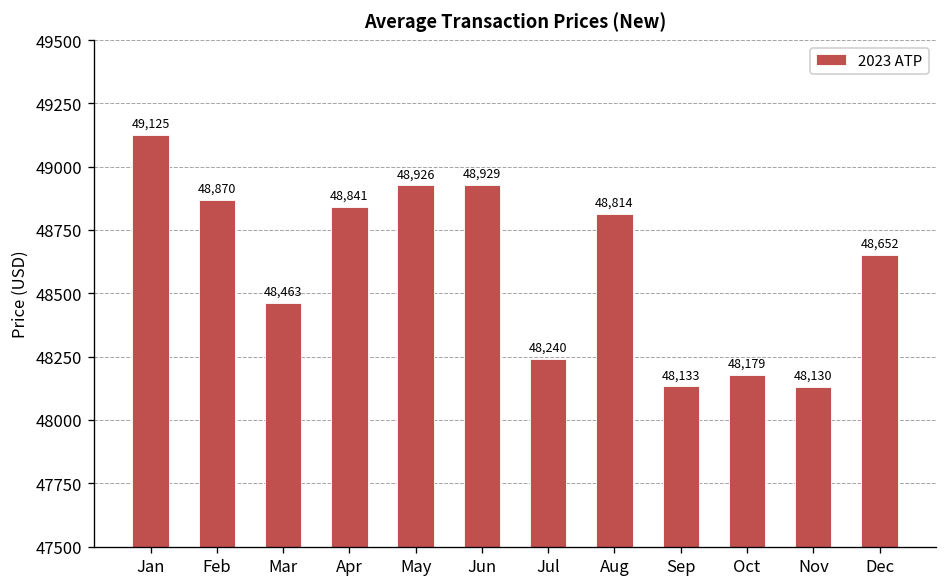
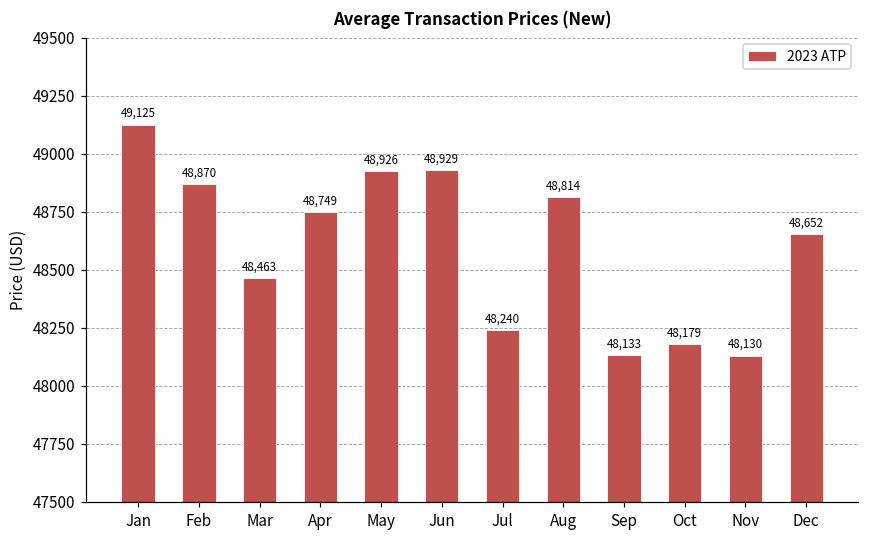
Apr: 48,841 -> 48,749
